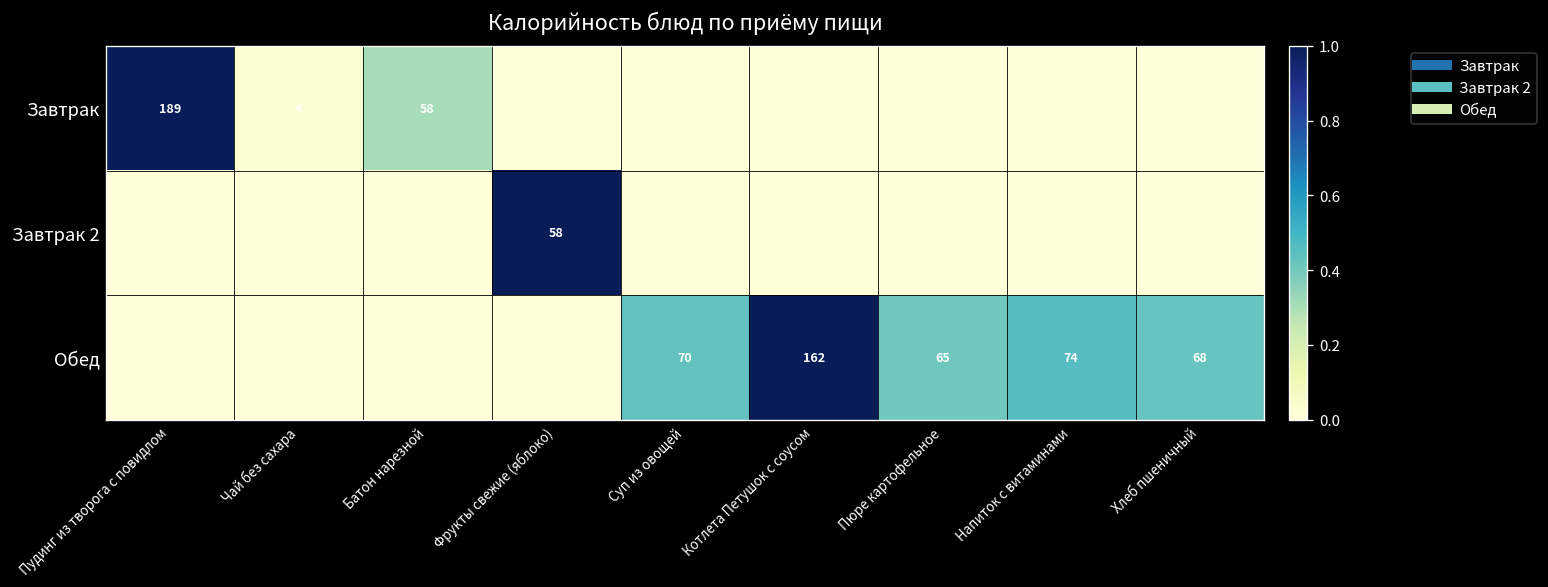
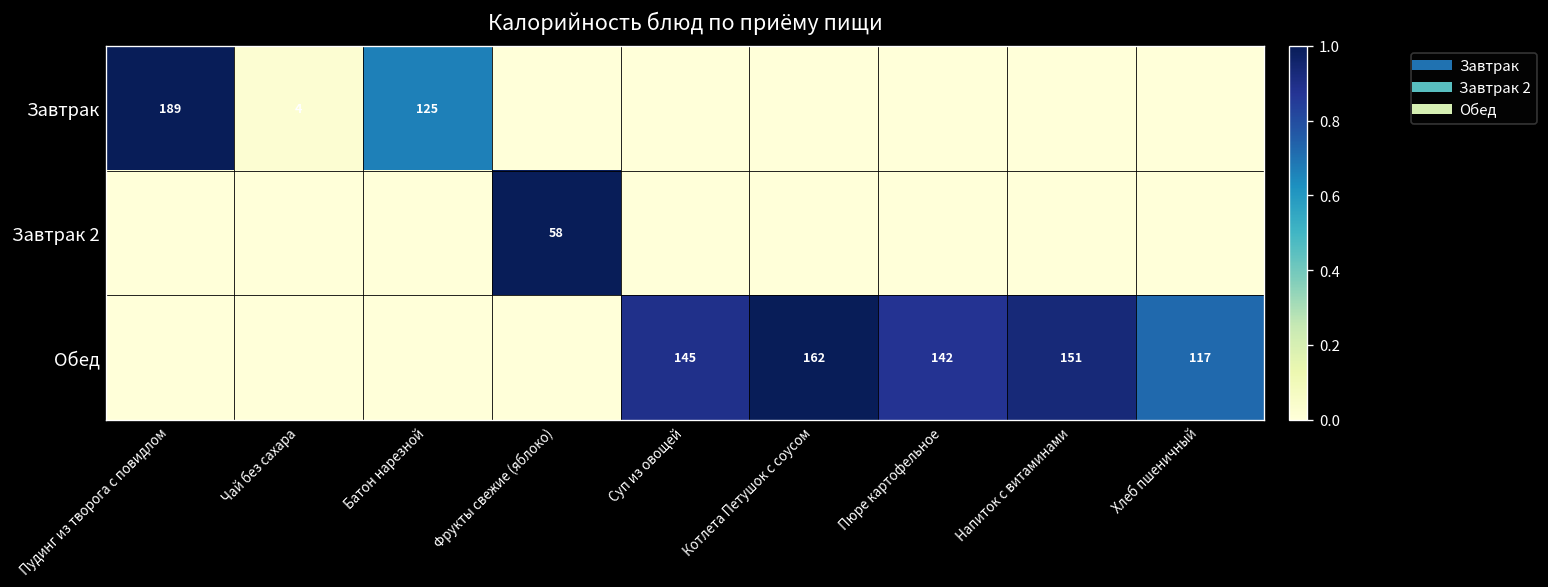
Завтрак, Батон нарезной: 58 -> 125
Обед, Суп из овощей: 70 -> 145
Обед, Пюре картофельное: 65 -> 142
Обед, Напиток с витаминами: 74 -> 151
Обед, Хлеб пшеничный: 68 -> 117
